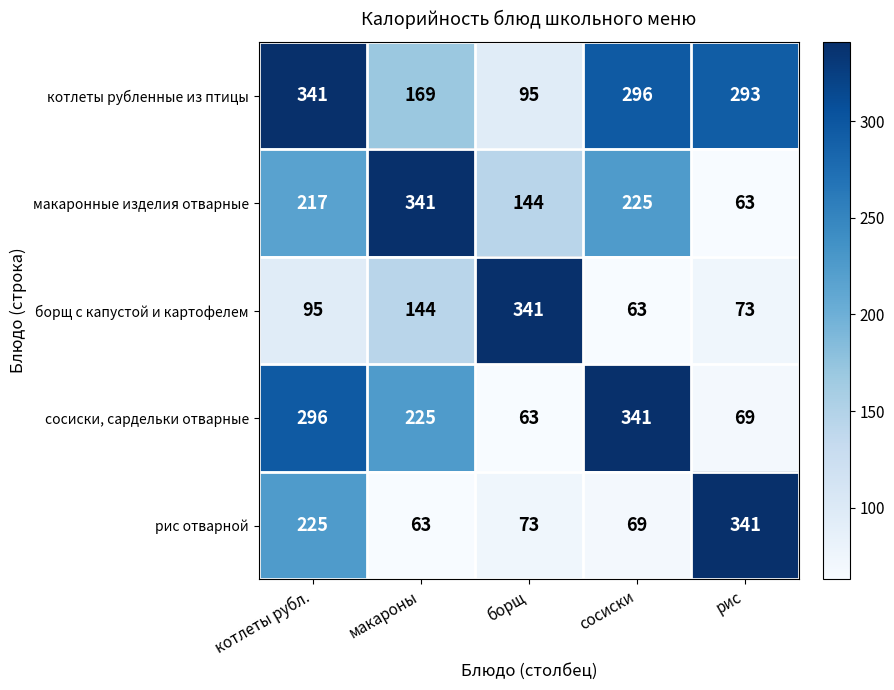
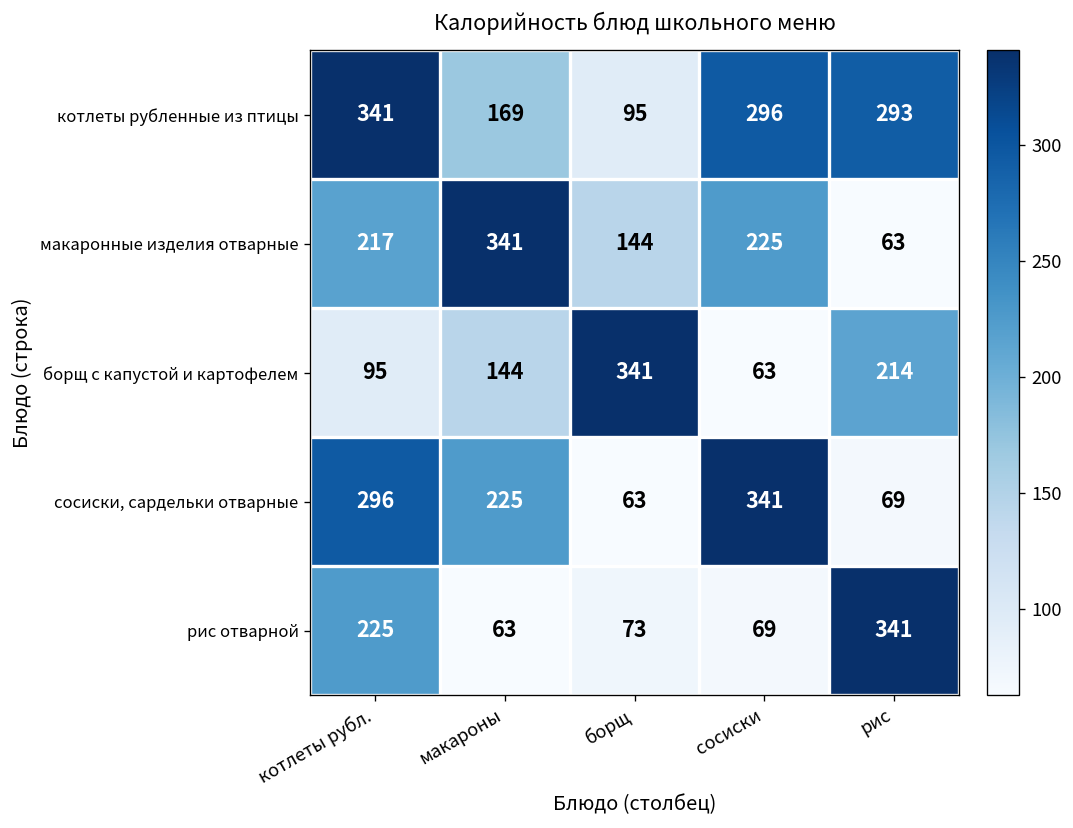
борщ с капустой и картофелем, рис: 73 -> 214
